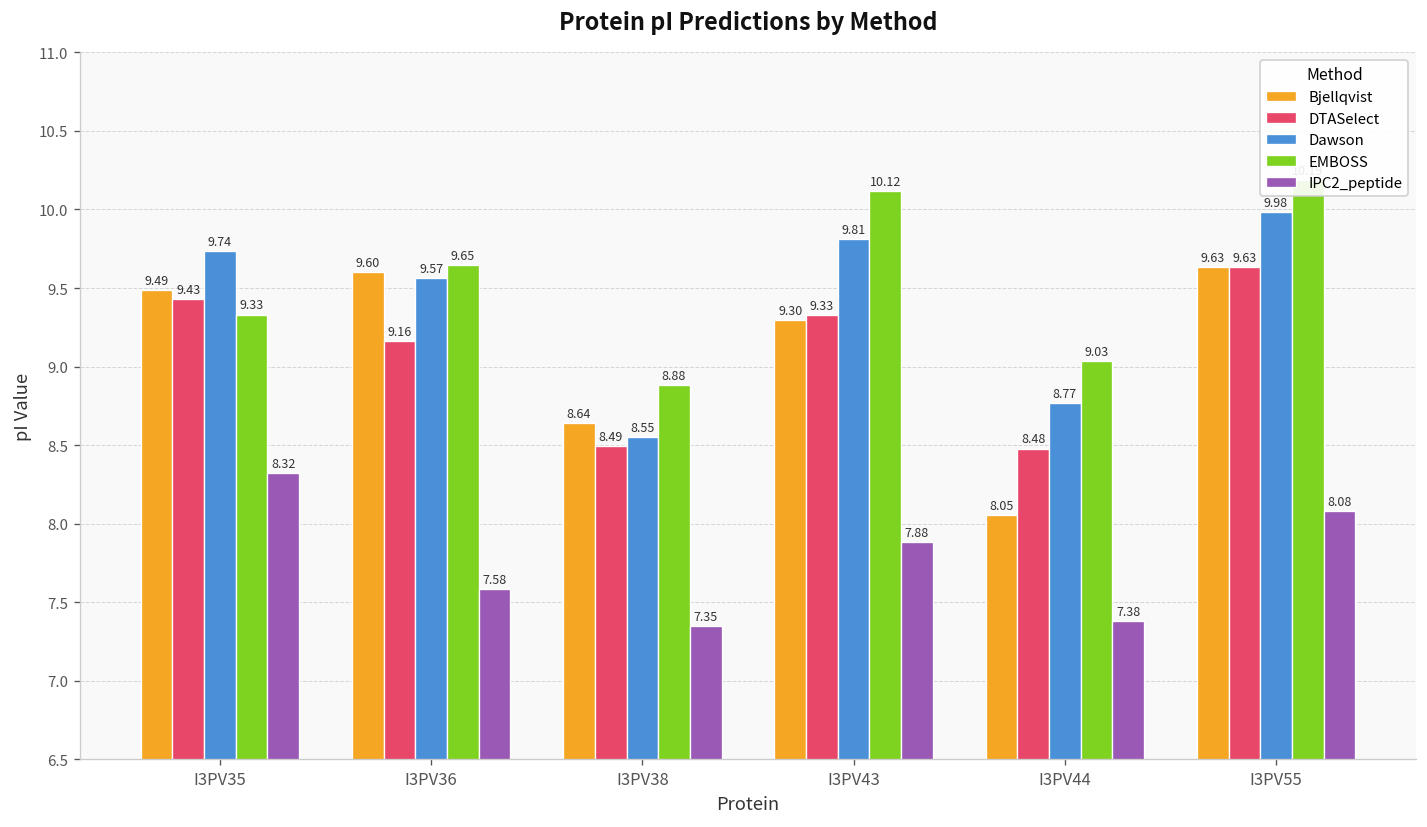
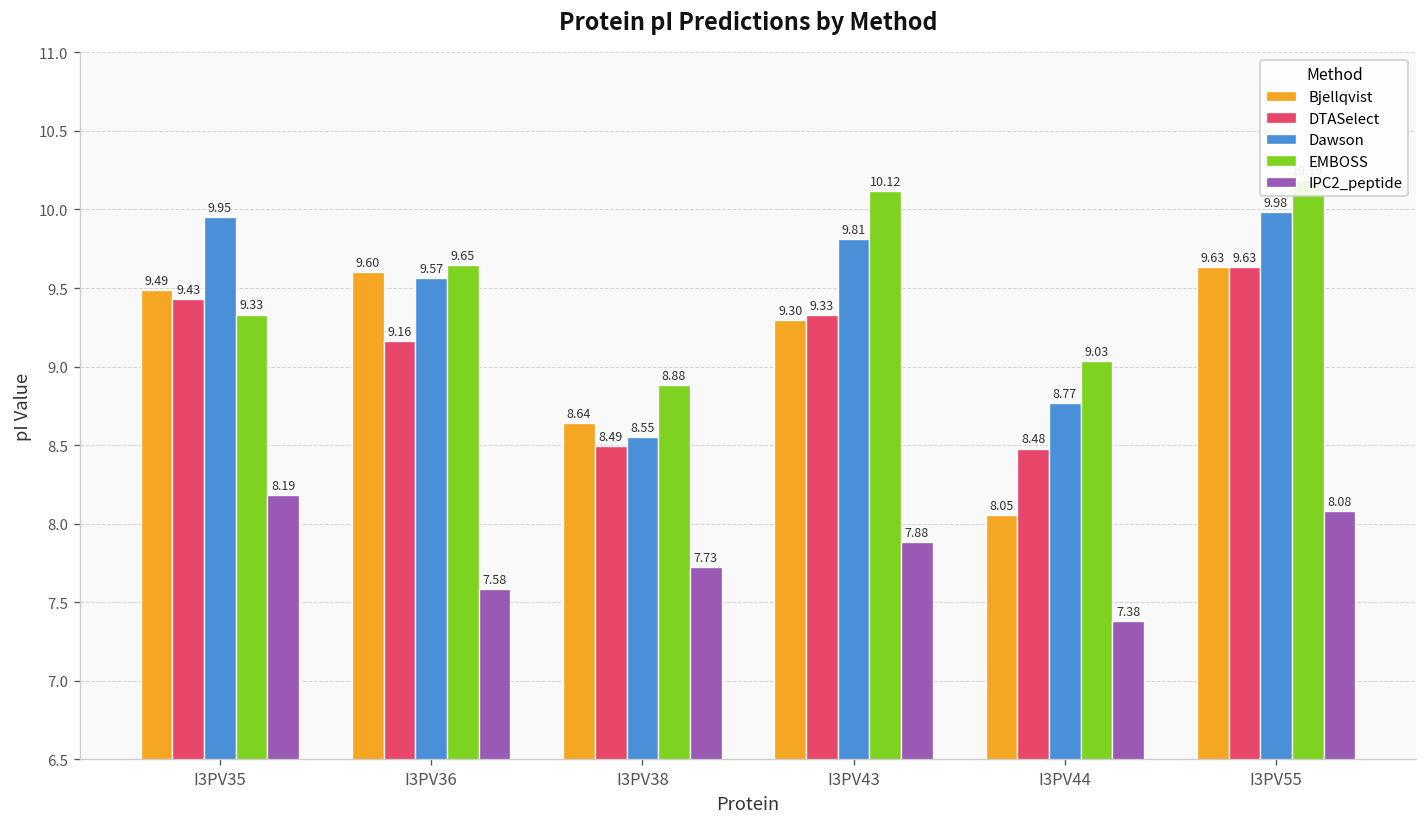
Dawson, I3PV35: 9.74 -> 9.95
IPC2_peptide, I3PV35: 8.32 -> 8.19
IPC2_peptide, I3PV38: 7.35 -> 7.73
